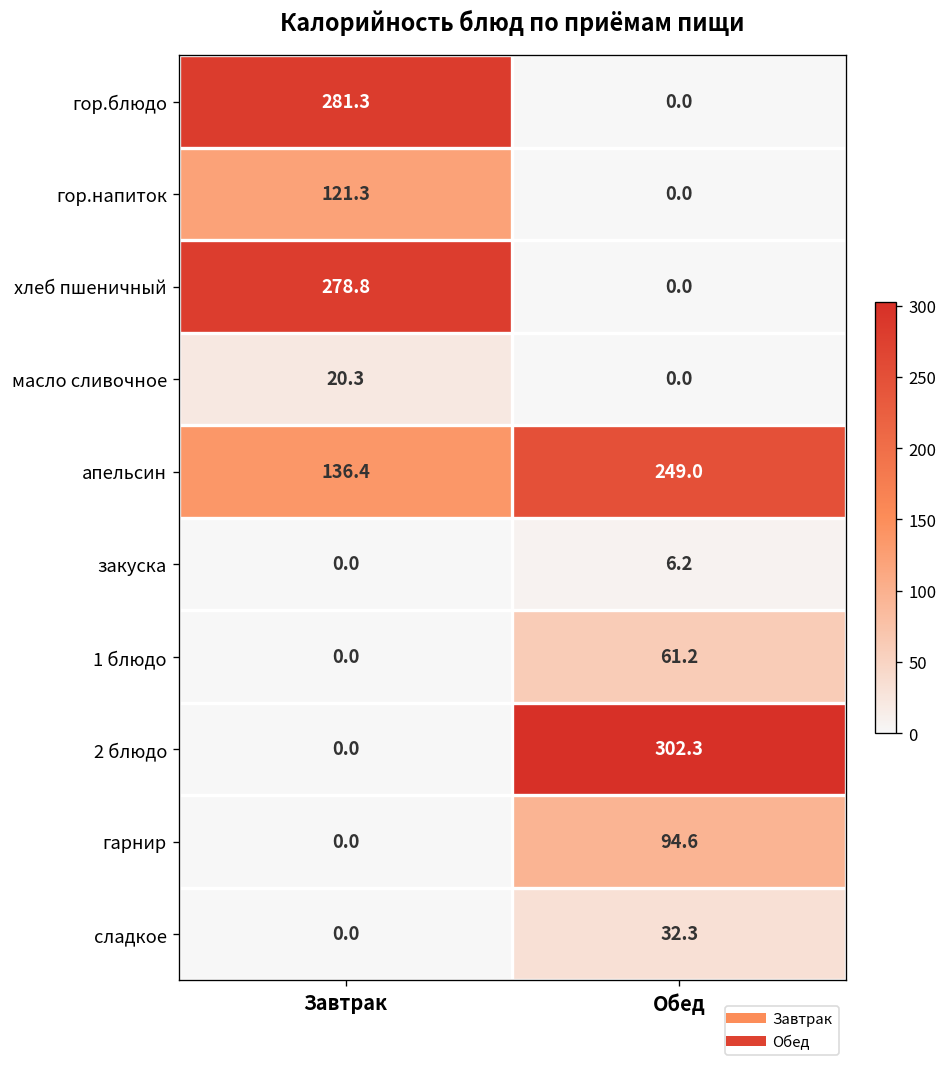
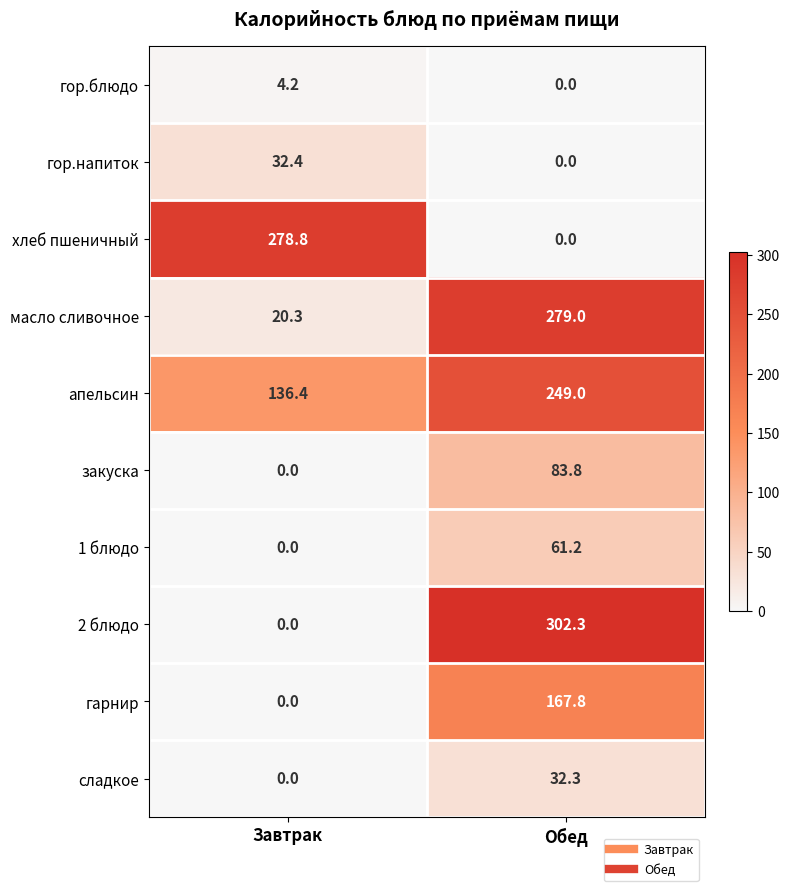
гор.блюдо, Завтрак: 281.3 -> 4.2
гор.напиток, Завтрак: 121.3 -> 32.4
масло сливочное, Обед: 0.0 -> 279.0
закуска, Обед: 6.2 -> 83.8
гарнир, Обед: 94.6 -> 167.8
